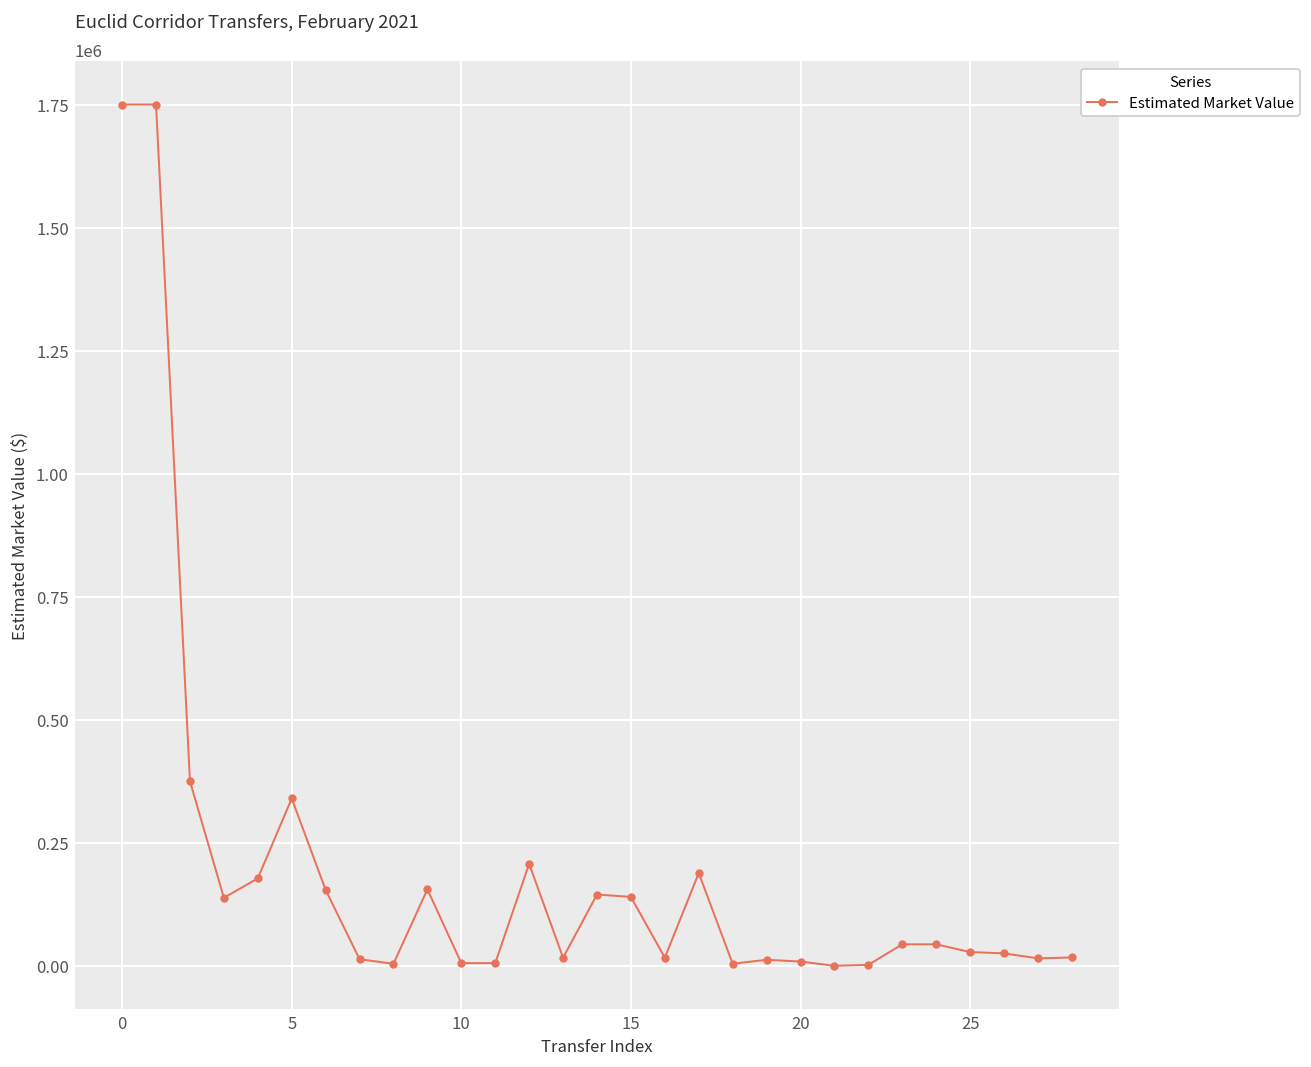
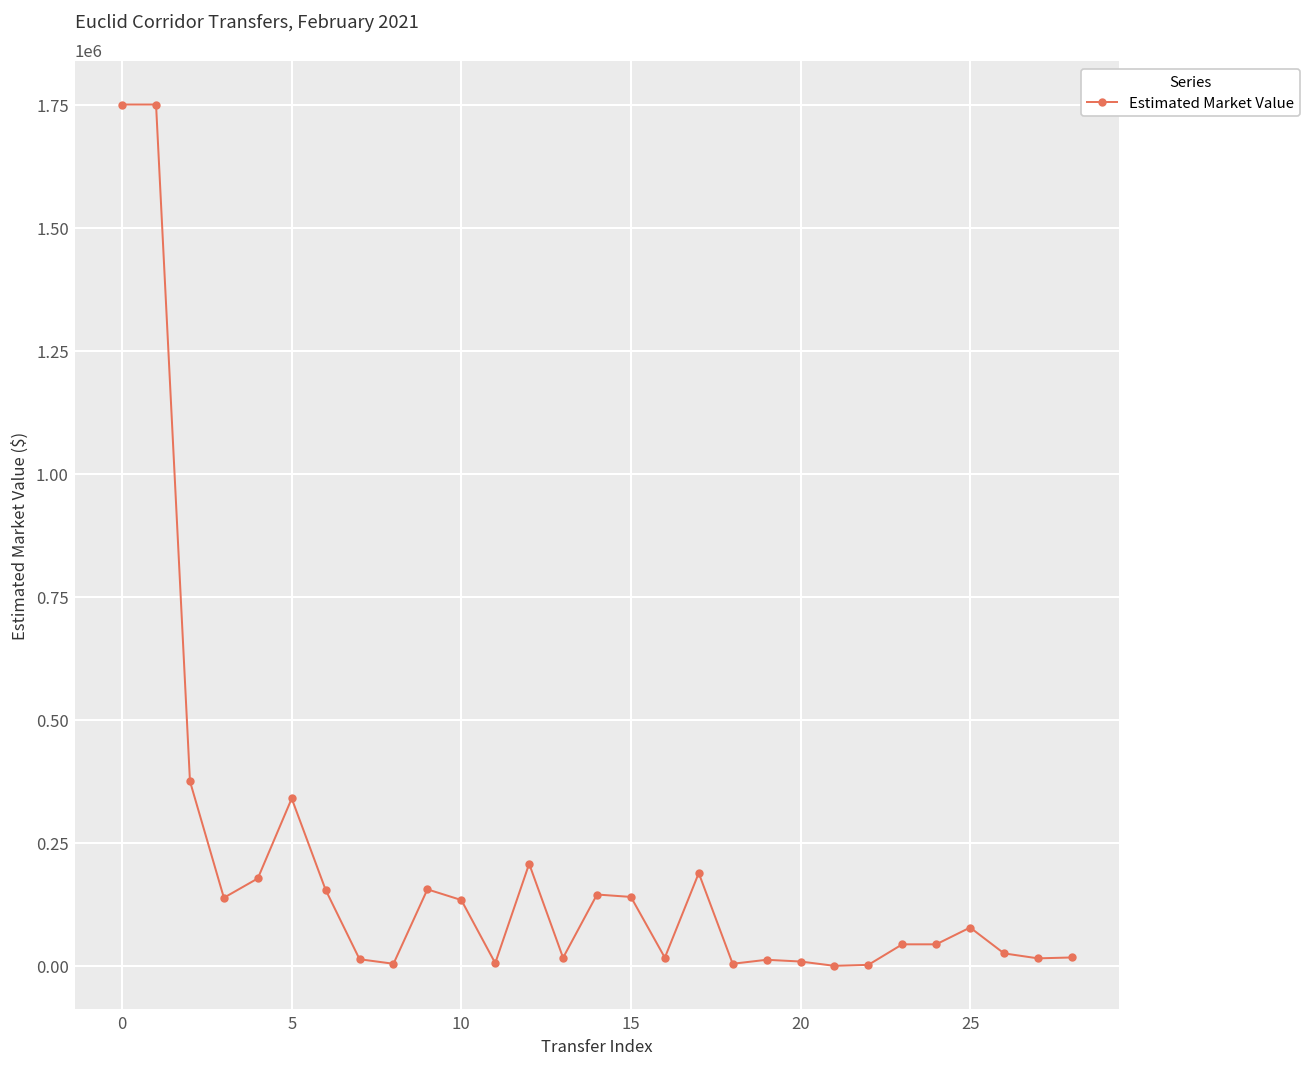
10: 10000 -> 130000
25: 30000 -> 80000
